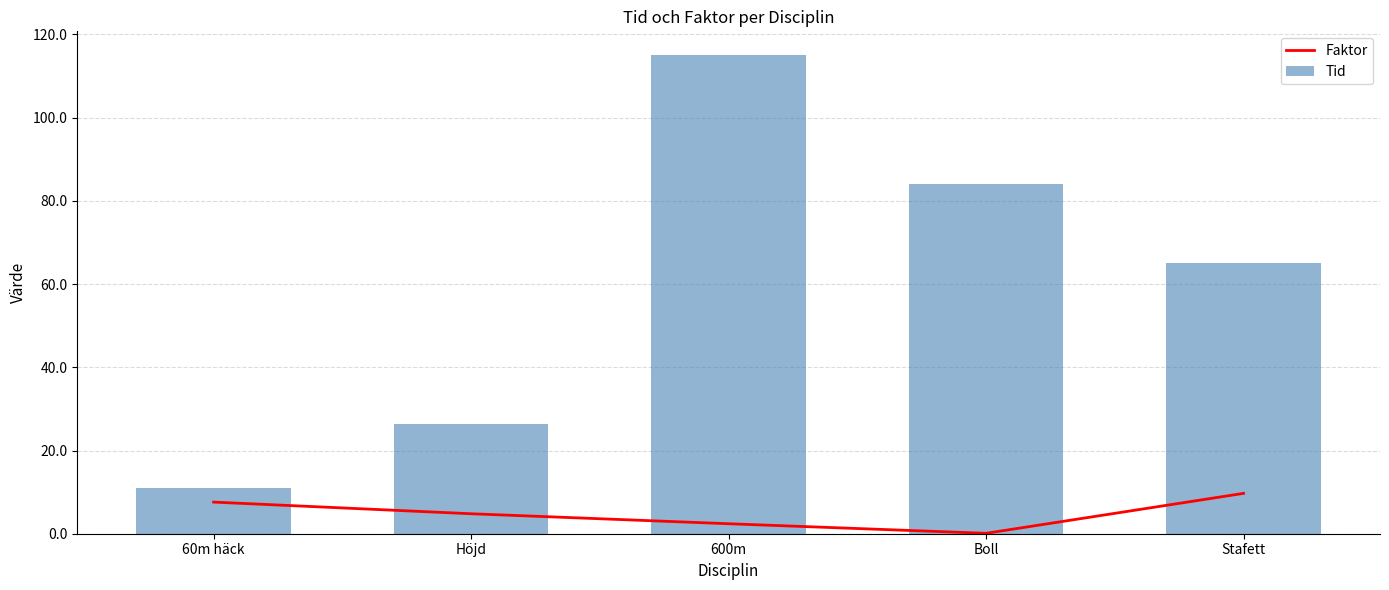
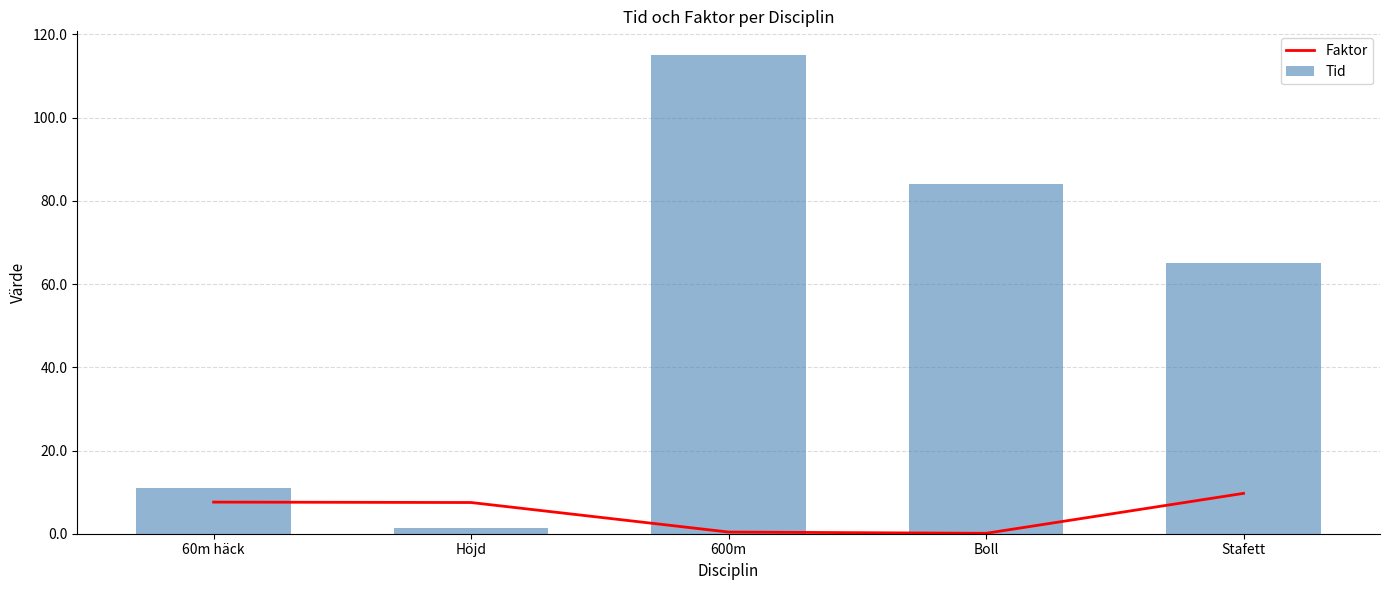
Faktor, Höjd: 5 -> 8
Tid, Höjd: 26 -> 1
Faktor, 600m: 2 -> 0
